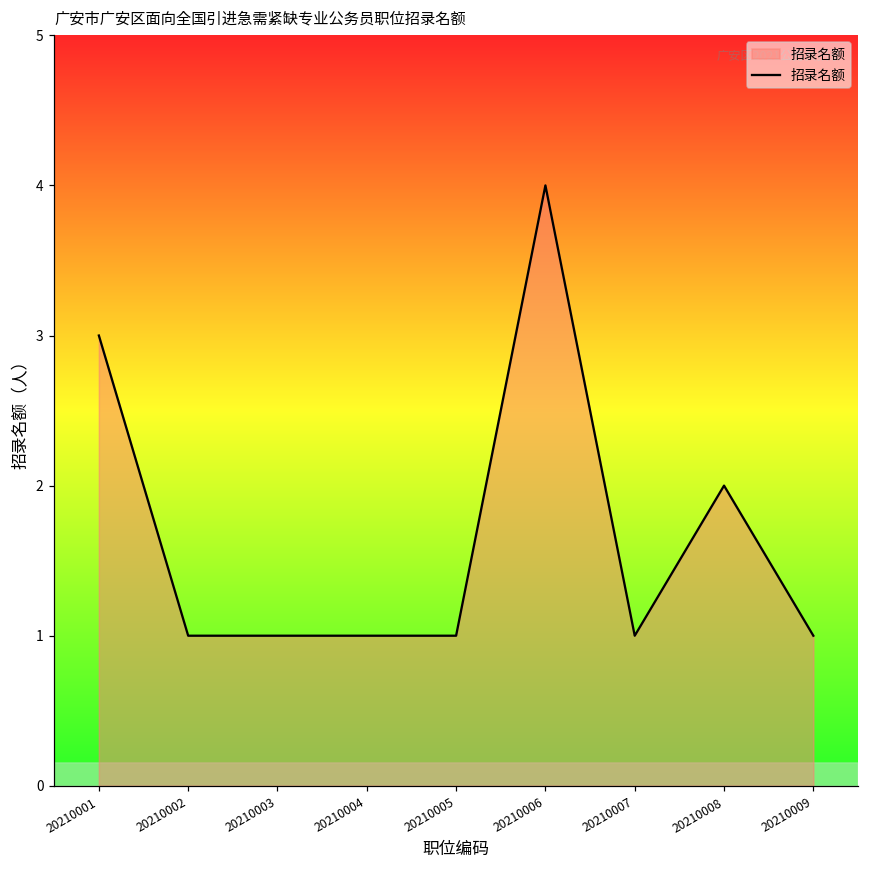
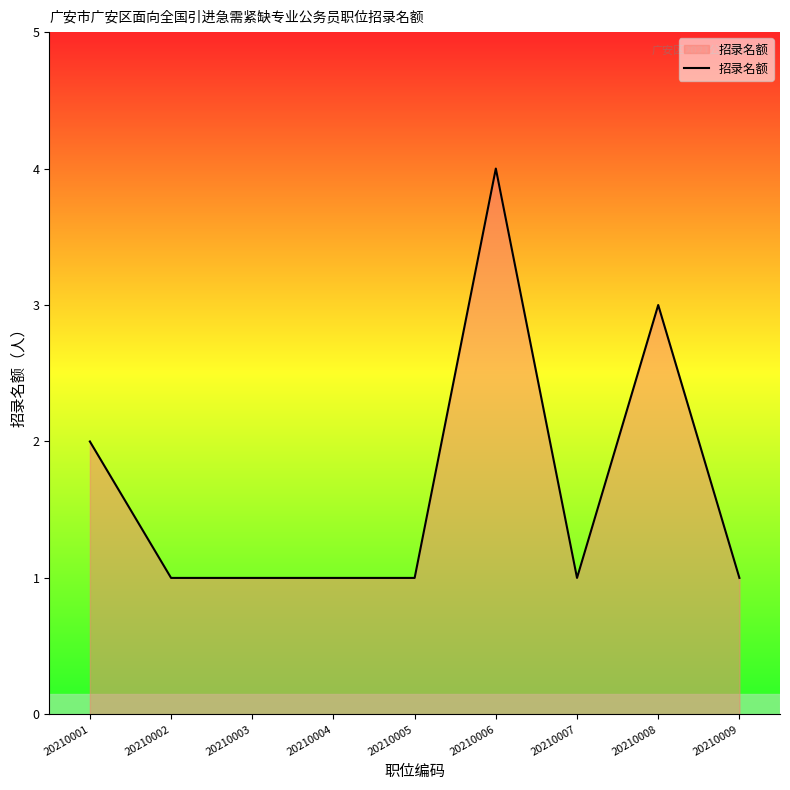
20210001: 3 -> 2
20210008: 2 -> 3
